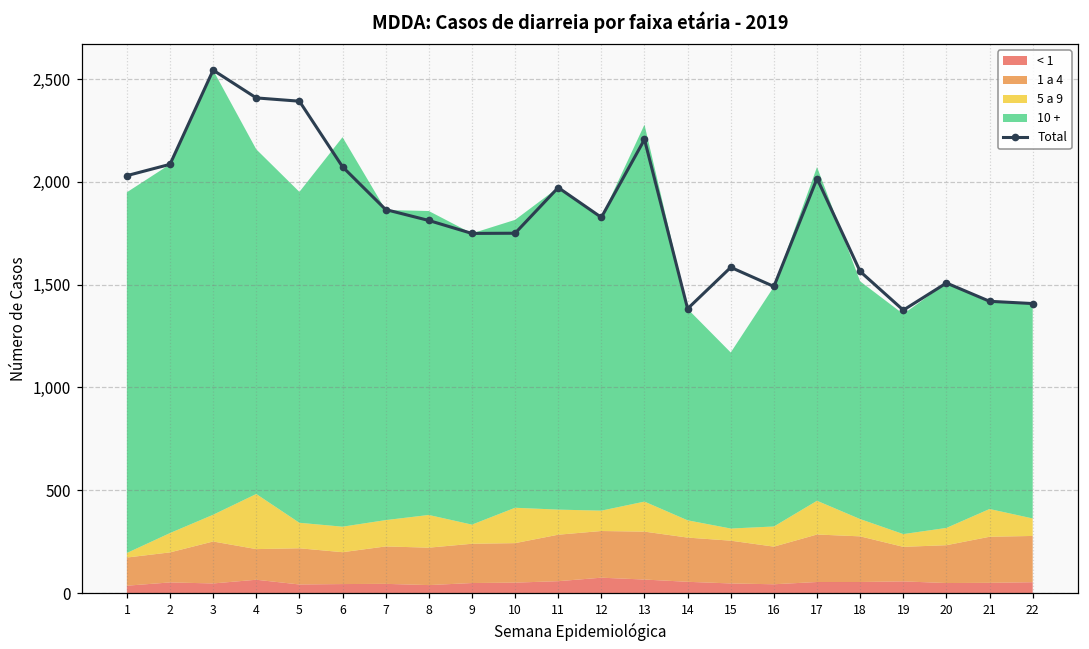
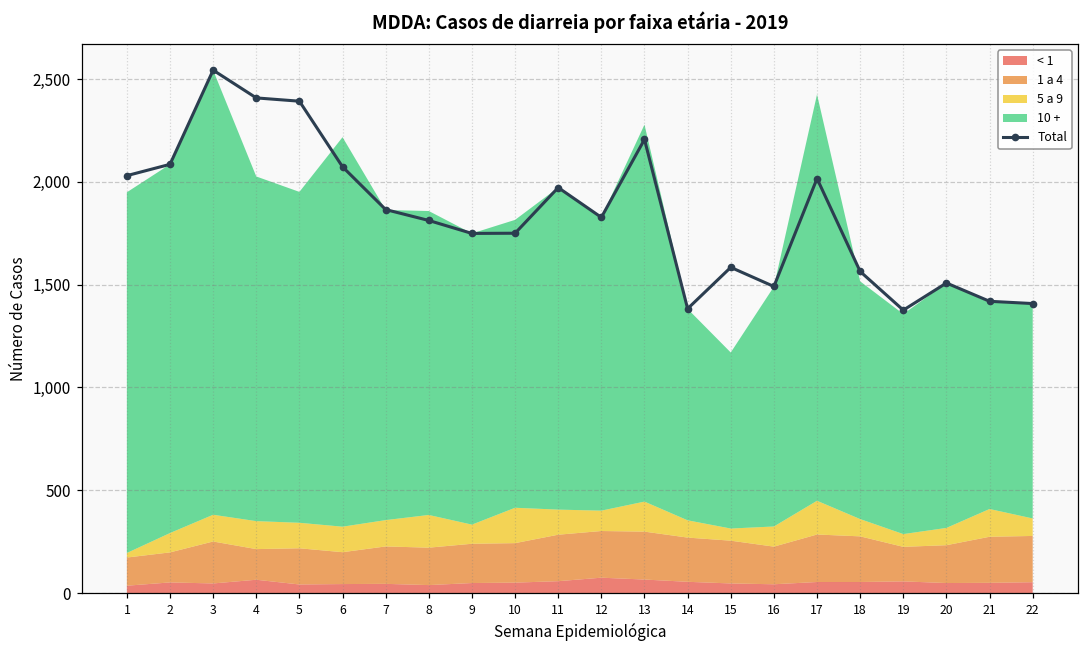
5 a 9, 4: 270 -> 140
10 +, 17: 1,620 -> 1,980
